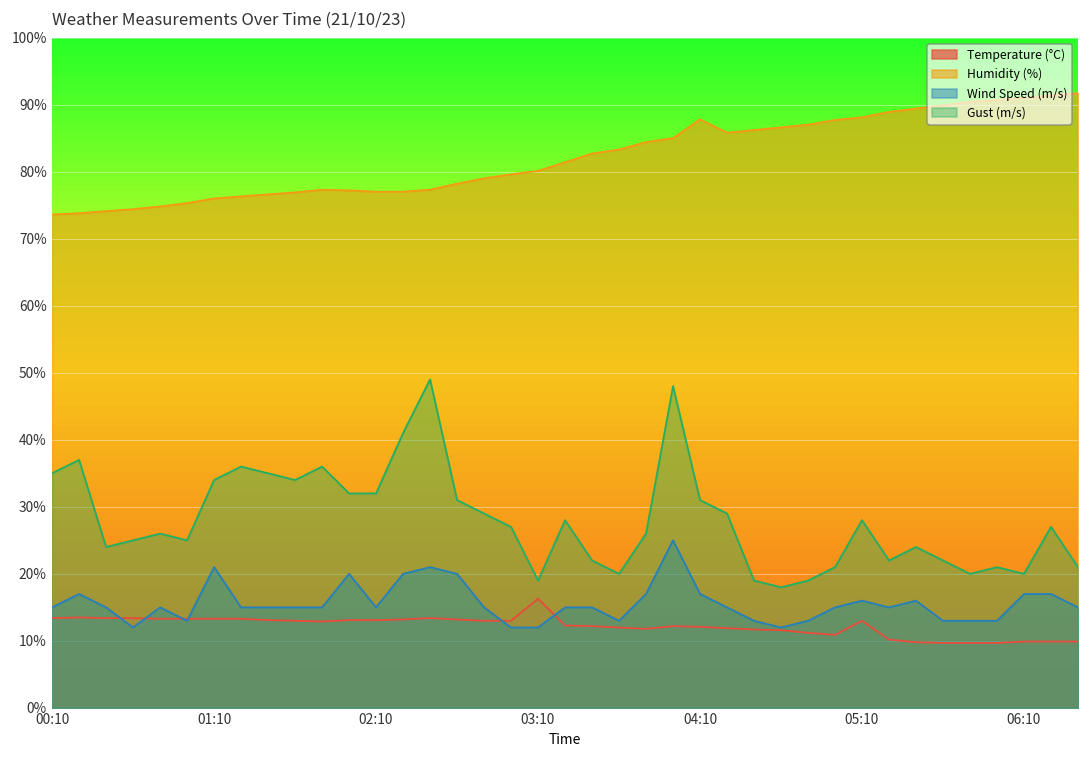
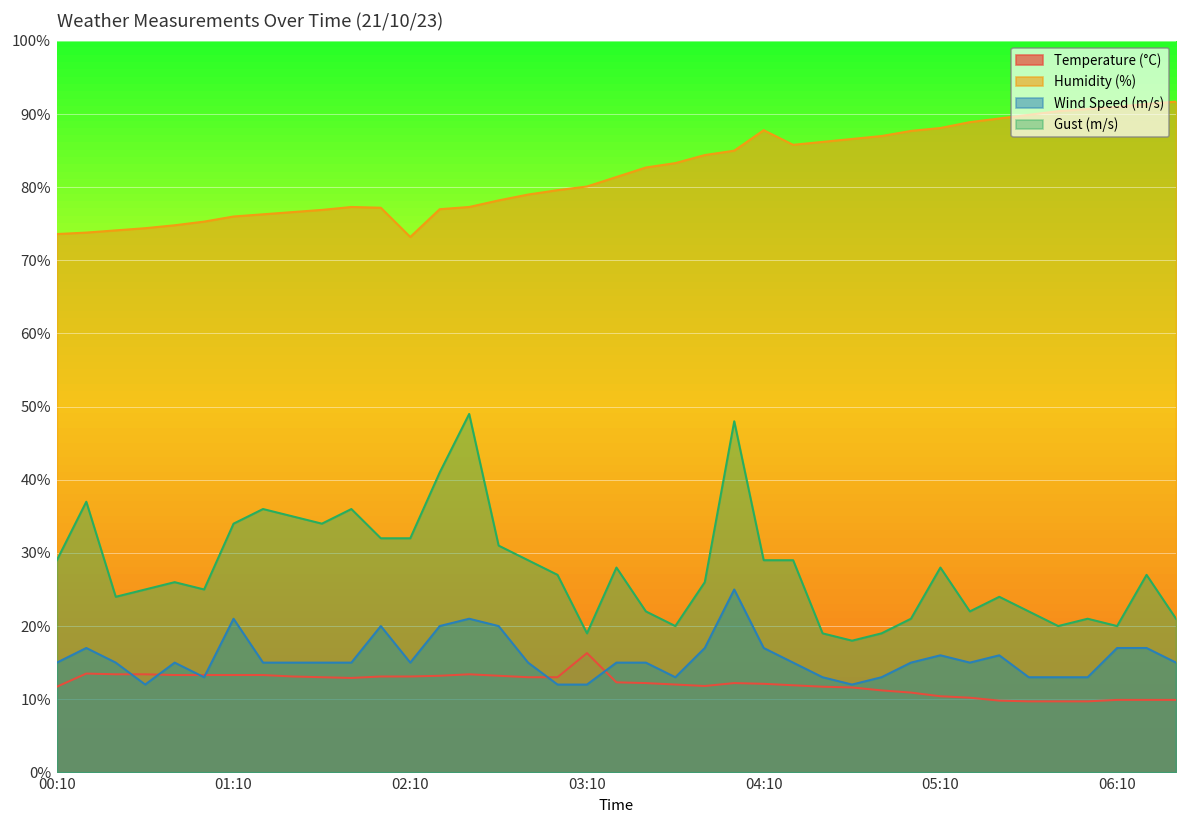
Temperature (°C), 00:10: 13% -> 12%
Gust (m/s), 00:10: 35% -> 29%
Humidity (%), 02:10: 77% -> 73%
Gust (m/s), 04:10: 31% -> 29%
Temperature (°C), 05:10: 13% -> 10%
